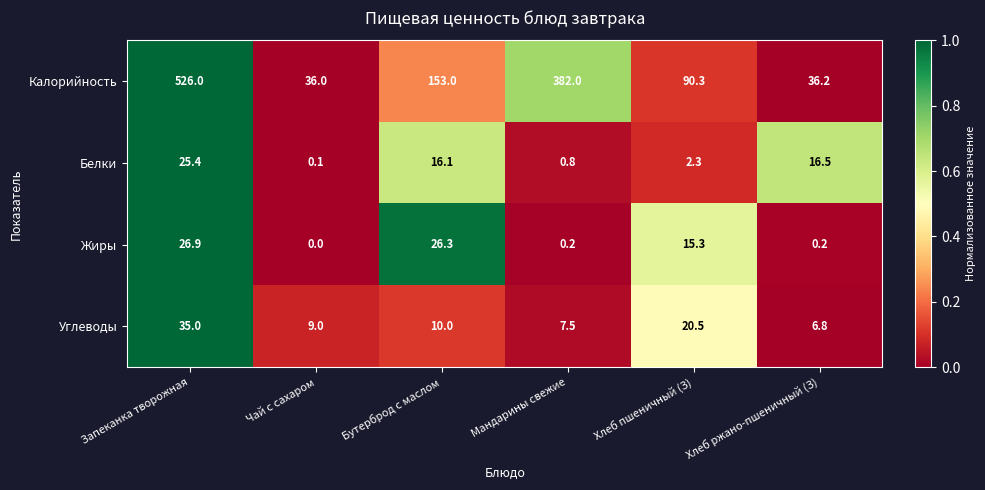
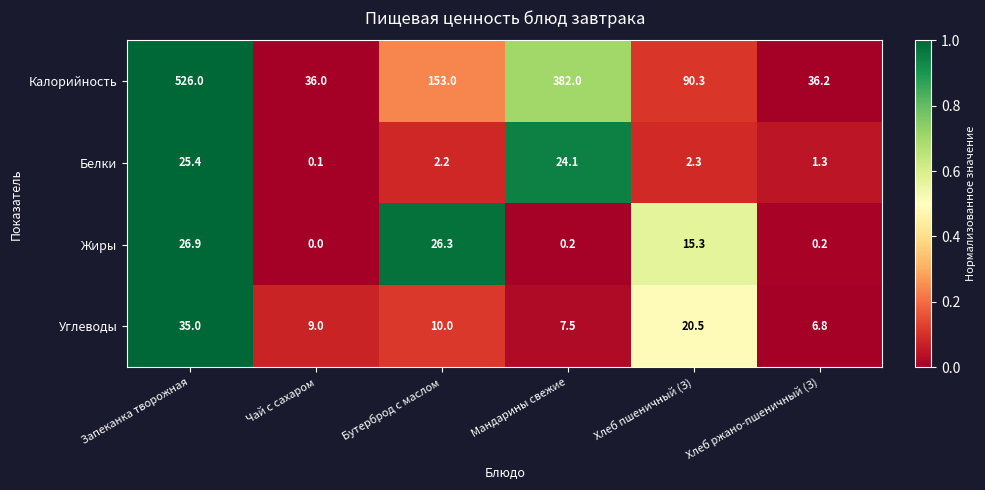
Белки, Бутерброд с маслом: 16.1 -> 2.2
Белки, Мандарины свежие: 0.8 -> 24.1
Белки, Хлеб ржано-пшеничный (З): 16.5 -> 1.3
